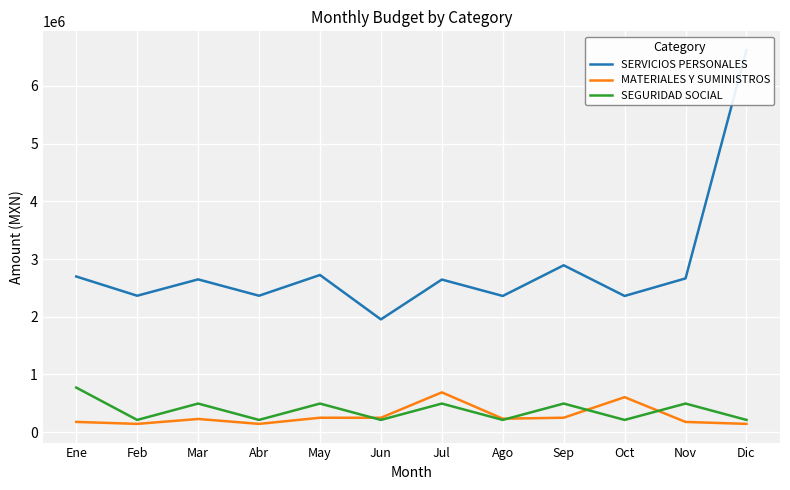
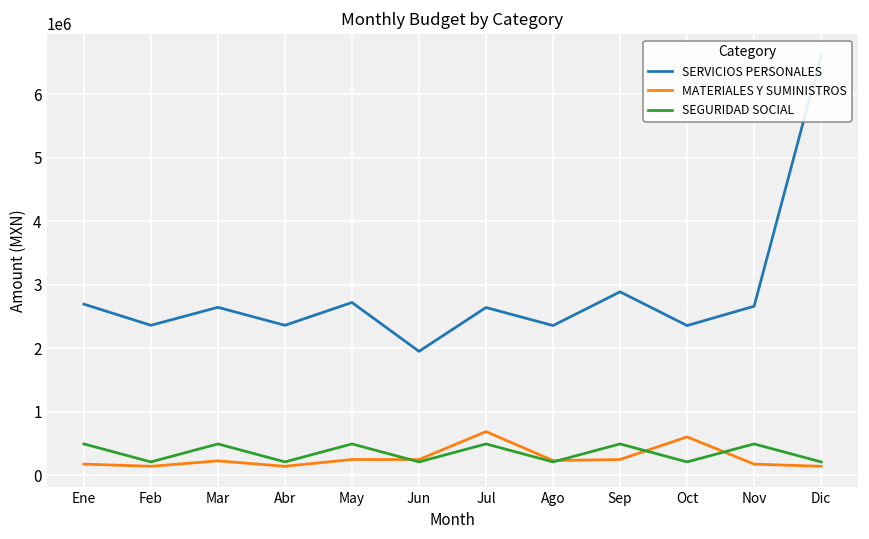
SEGURIDAD SOCIAL, Ene: 800000 -> 500000
